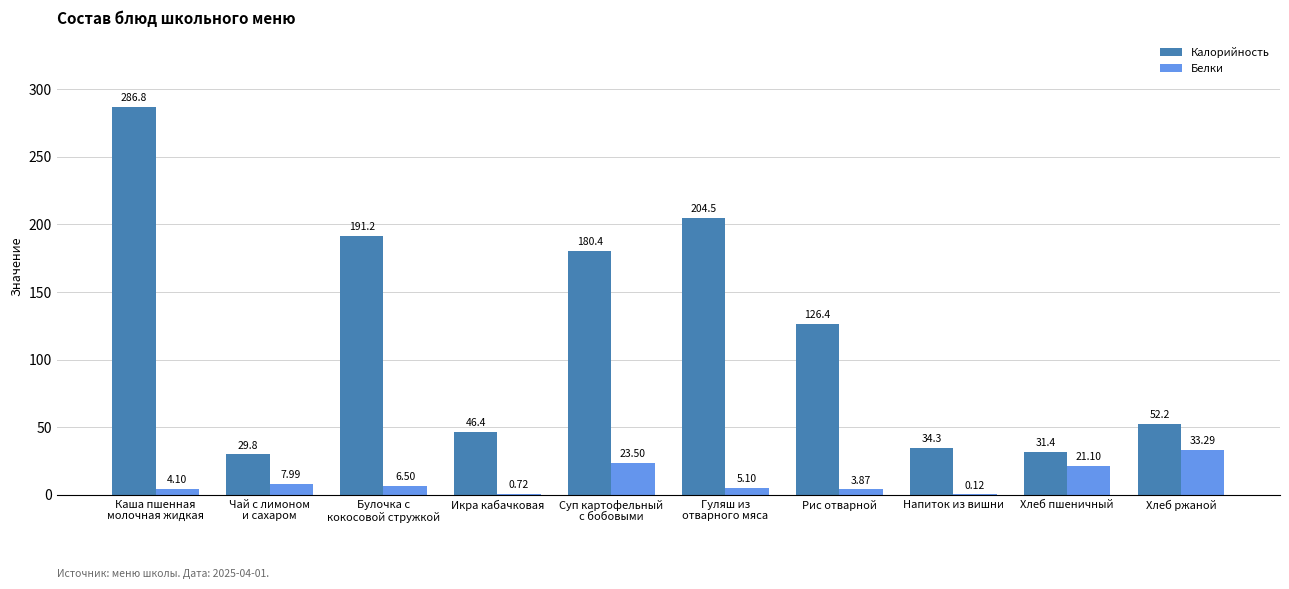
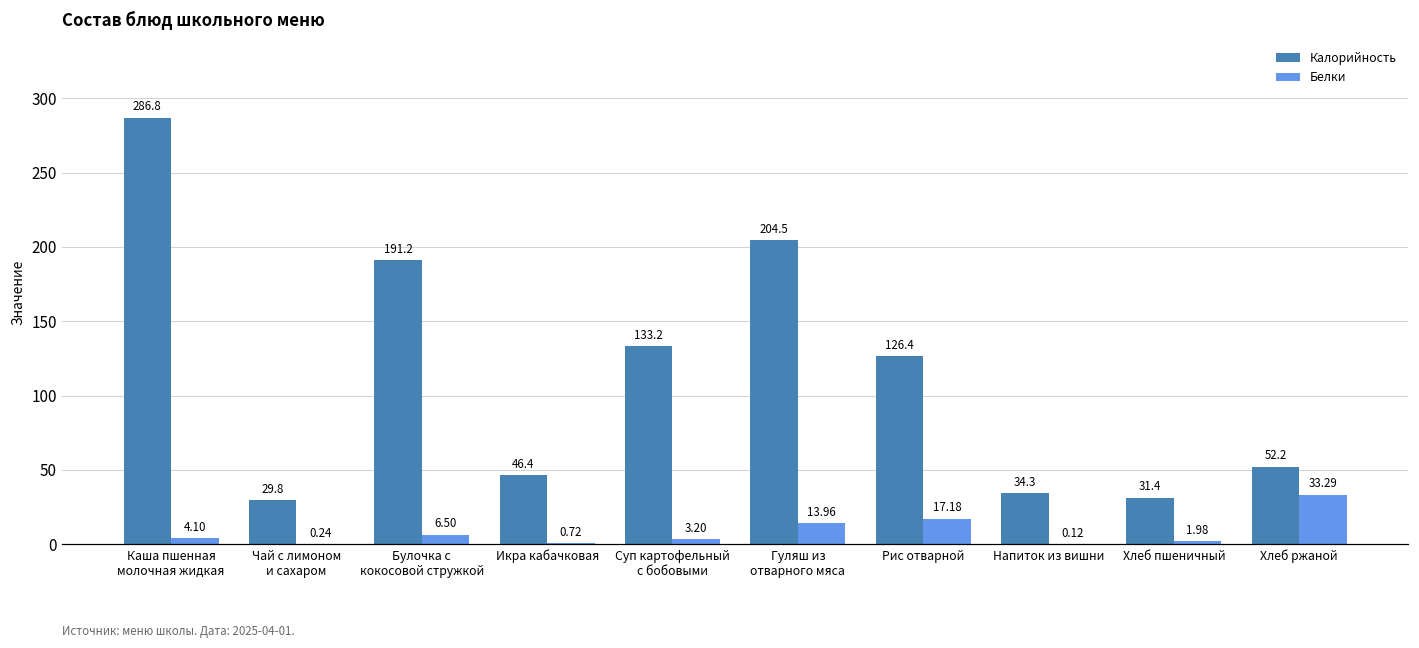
Белки, Чай с лимоном и сахаром: 7.99 -> 0.24
Калорийность, Суп картофельный с бобовыми: 180.4 -> 133.2
Белки, Суп картофельный с бобовыми: 23.50 -> 3.20
Белки, Гуляш из отварного мяса: 5.10 -> 13.96
Белки, Рис отварной: 3.87 -> 17.18
Белки, Хлеб пшеничный: 21.10 -> 1.98
